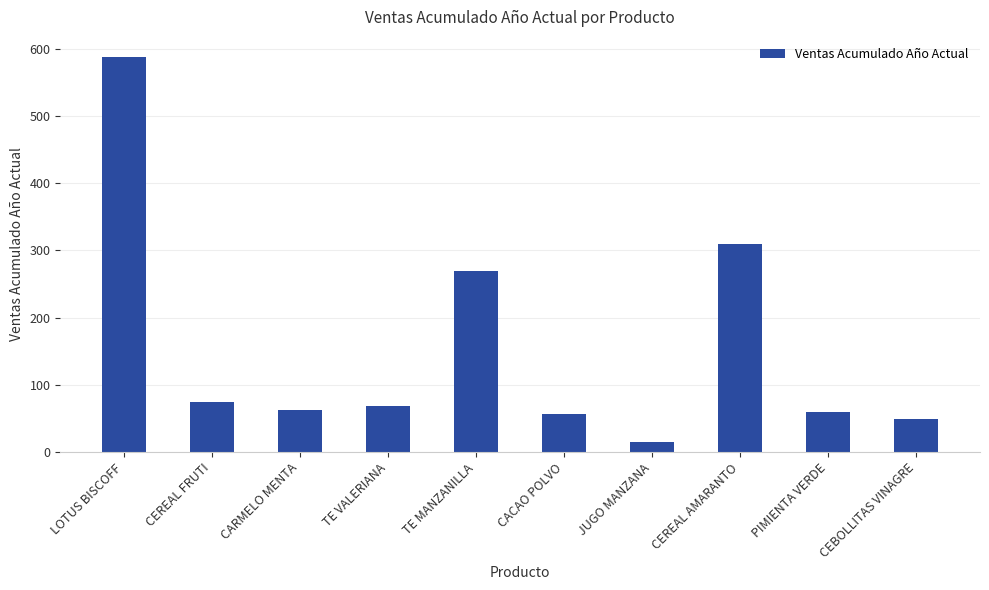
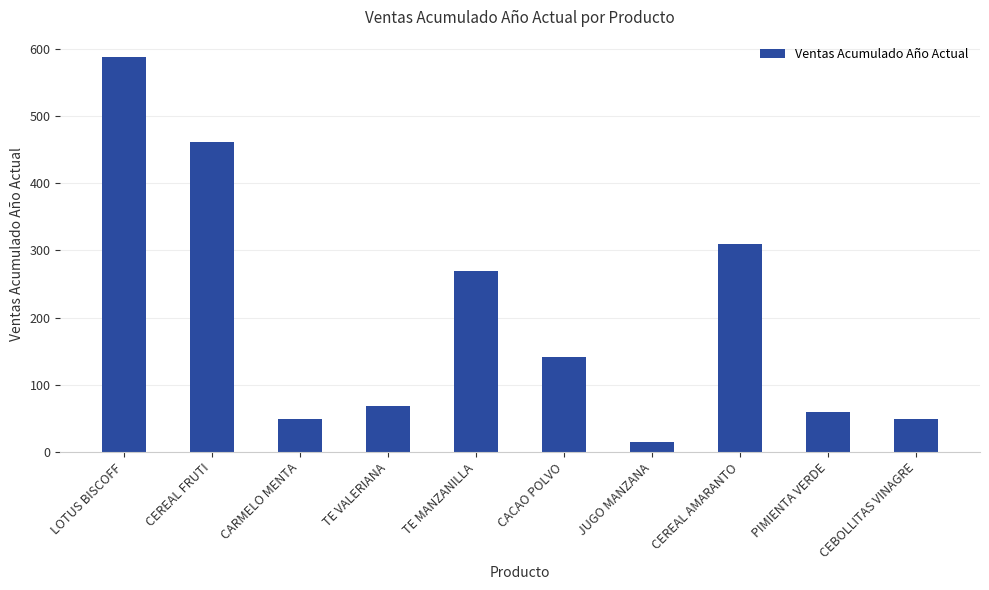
CEREAL FRUTI: 80 -> 460
CARMELO MENTA: 60 -> 50
CACAO POLVO: 60 -> 140
